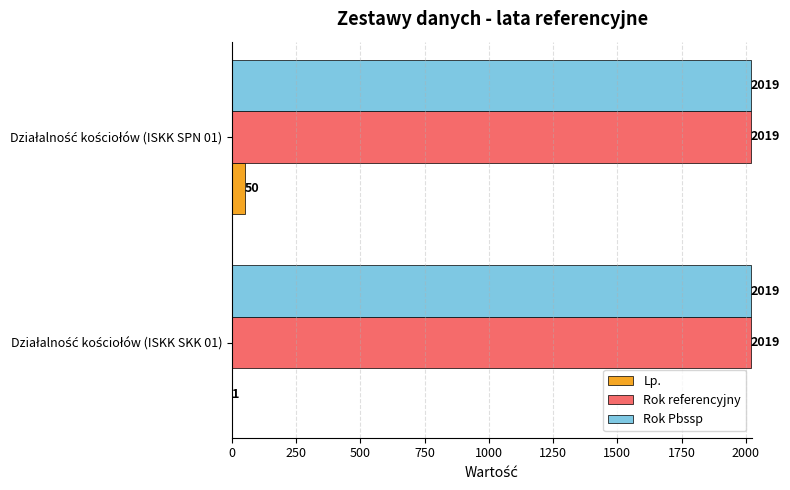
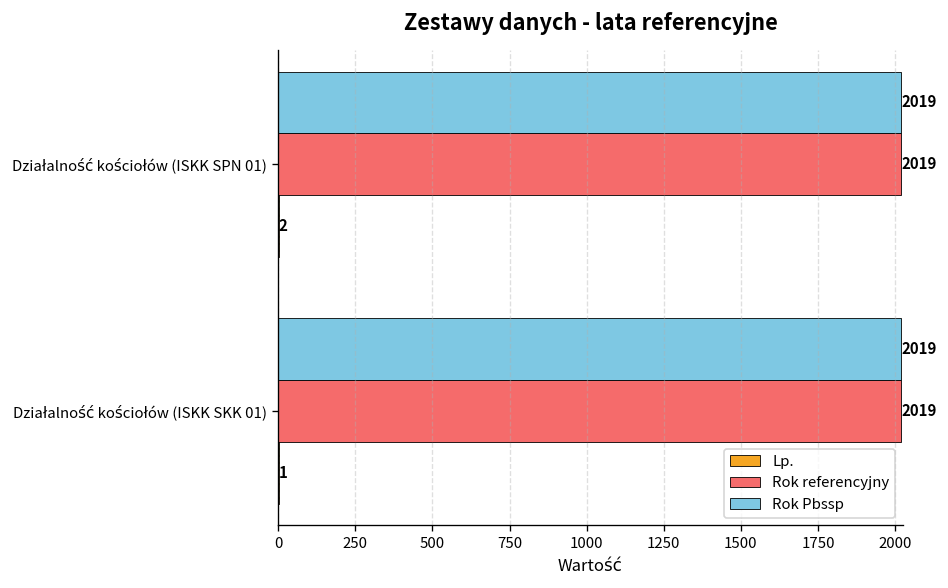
Lp., Działalność kościołów (ISKK SPN 01): 50 -> 2
